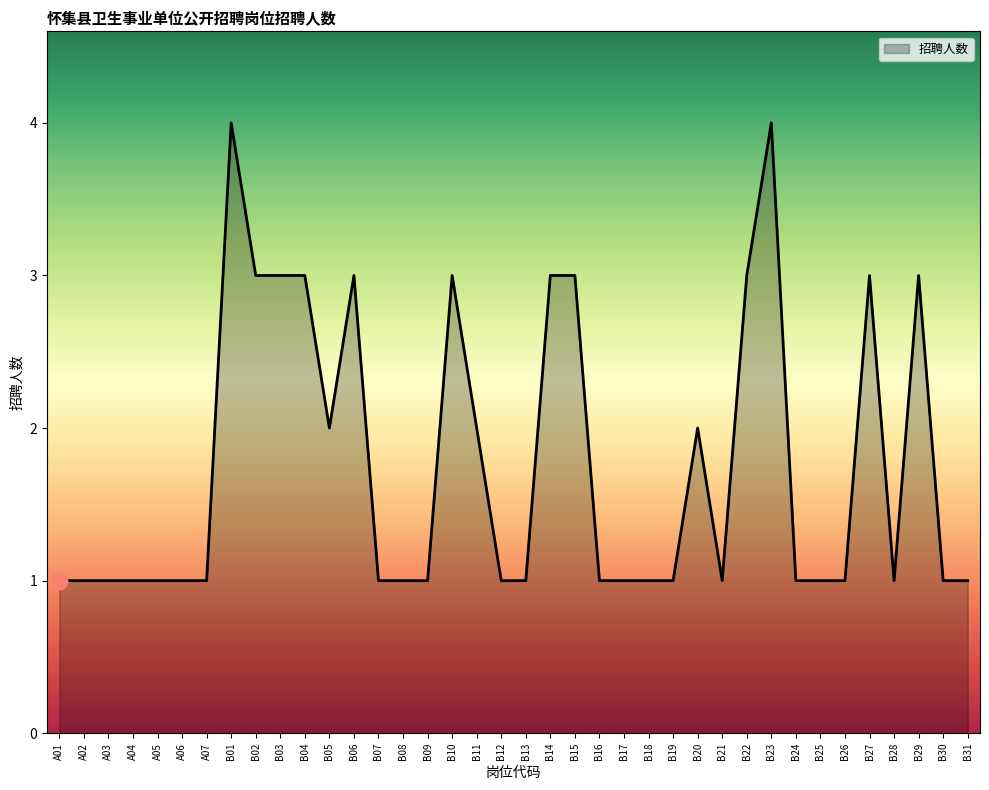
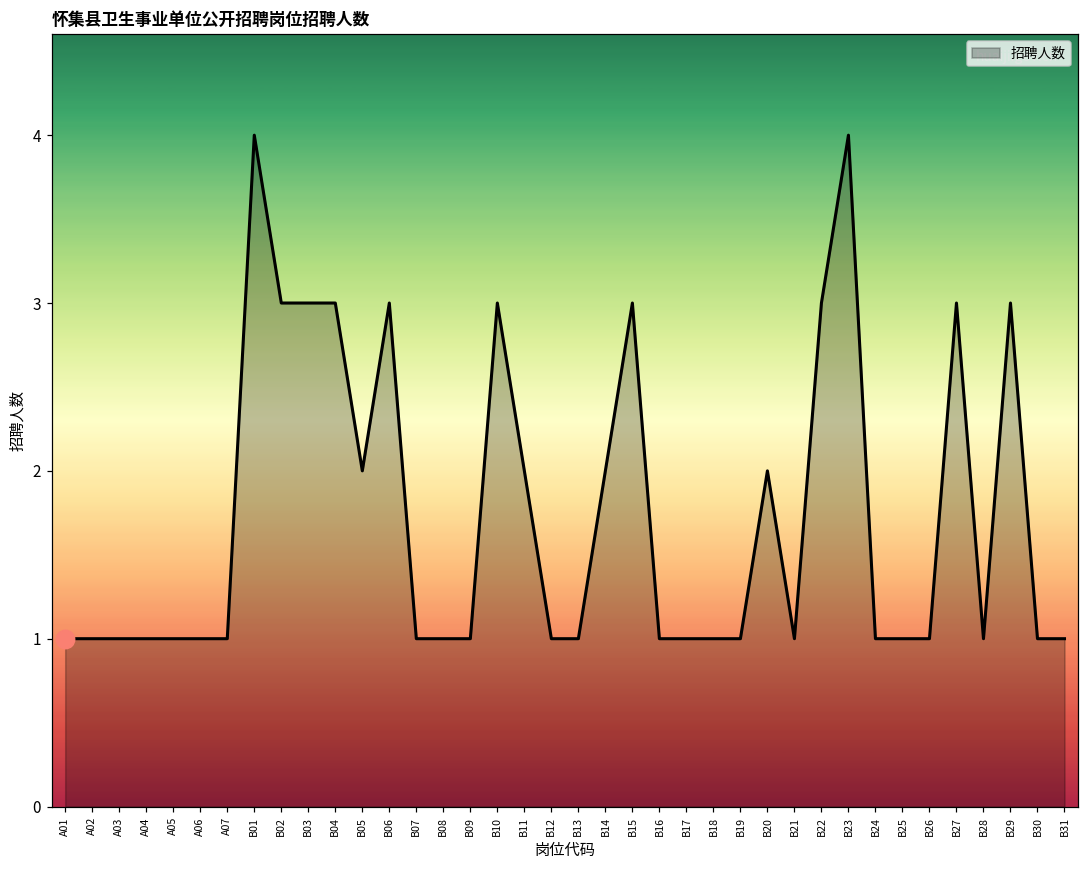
招聘人数, B14: 3 -> 2
